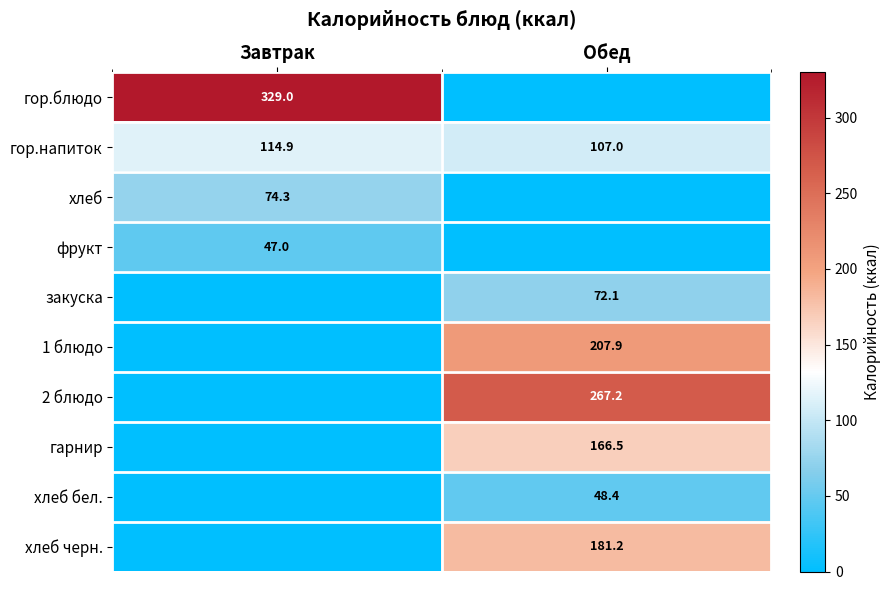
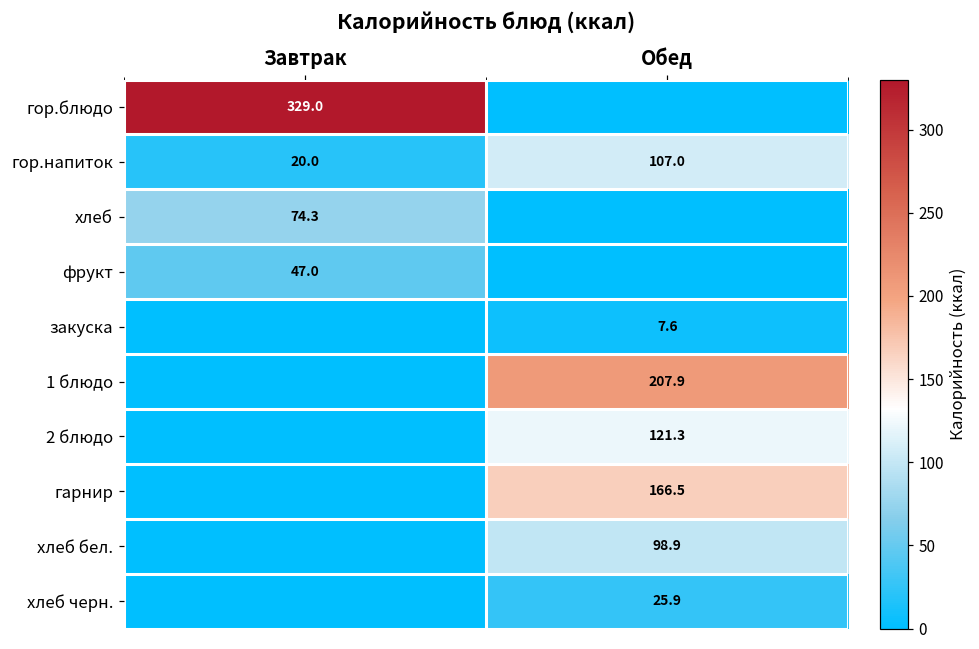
гор.напиток, Завтрак: 114.9 -> 20.0
закуска, Обед: 72.1 -> 7.6
2 блюдо, Обед: 267.2 -> 121.3
хлеб бел., Обед: 48.4 -> 98.9
хлеб черн., Обед: 181.2 -> 25.9
